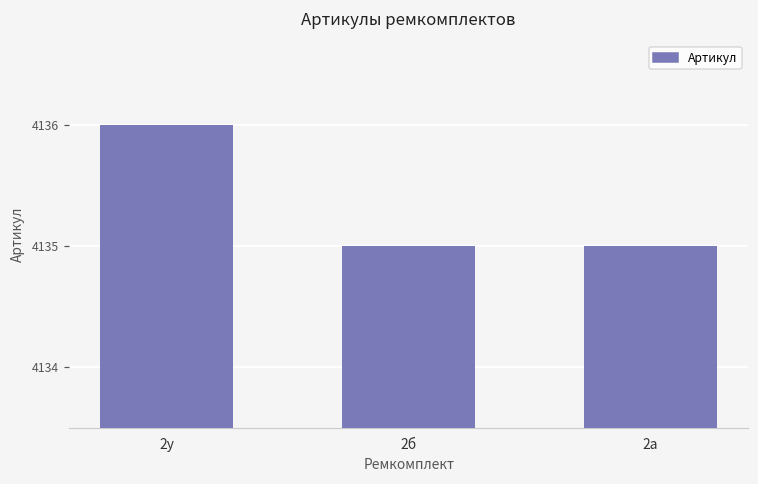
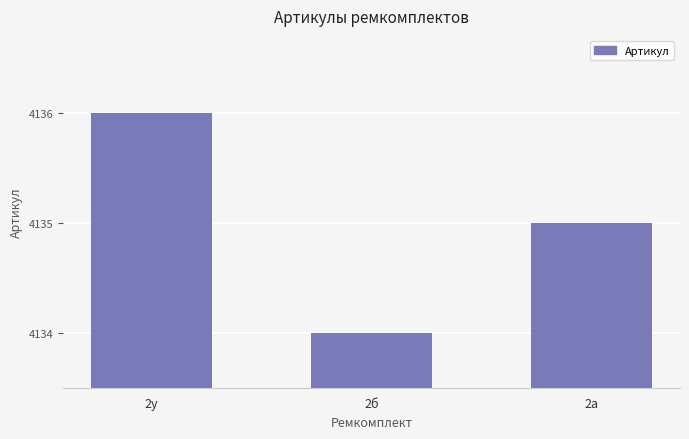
2б: 4135 -> 4134
